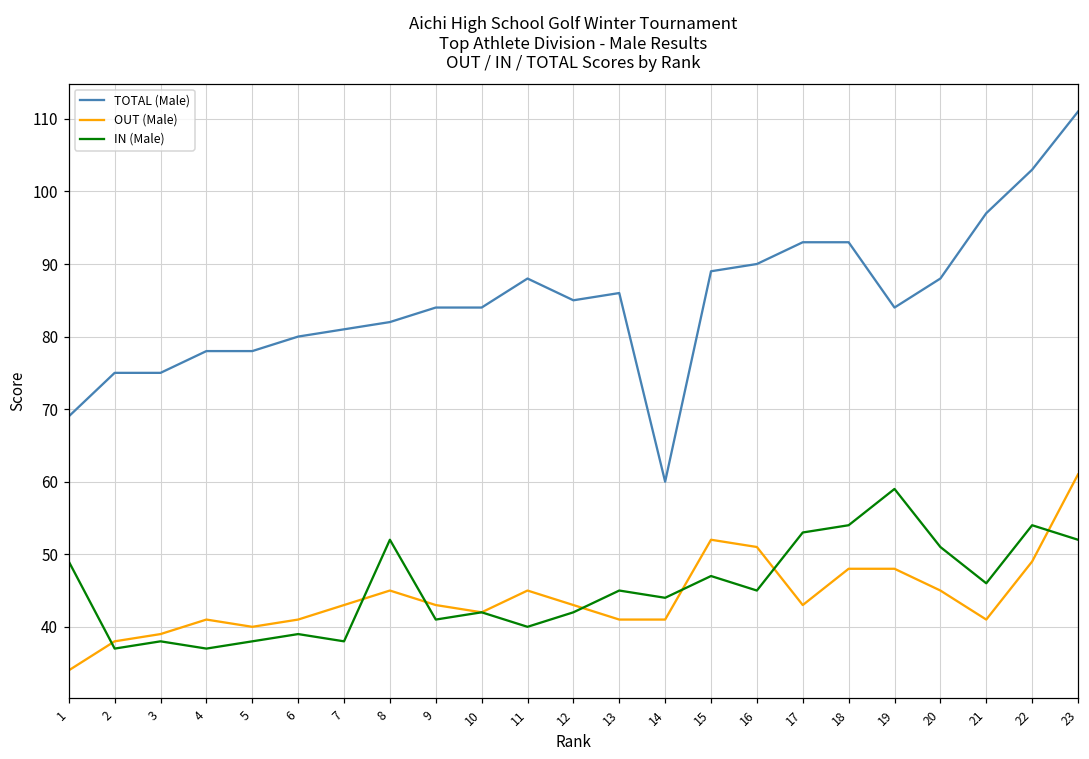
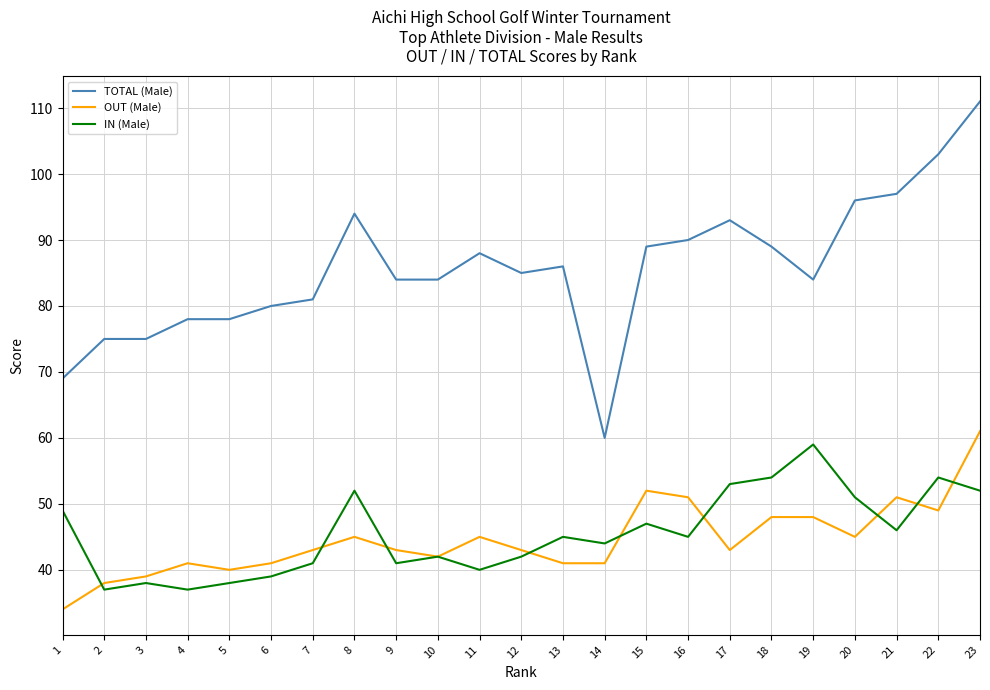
IN (Male), 7: 38 -> 41
TOTAL (Male), 8: 82 -> 94
TOTAL (Male), 18: 93 -> 89
TOTAL (Male), 20: 88 -> 96
OUT (Male), 21: 41 -> 51
